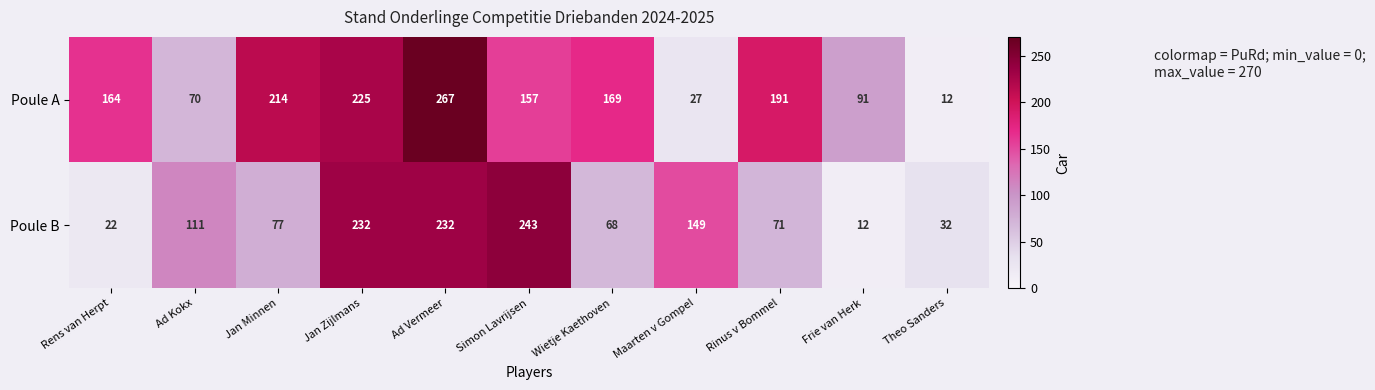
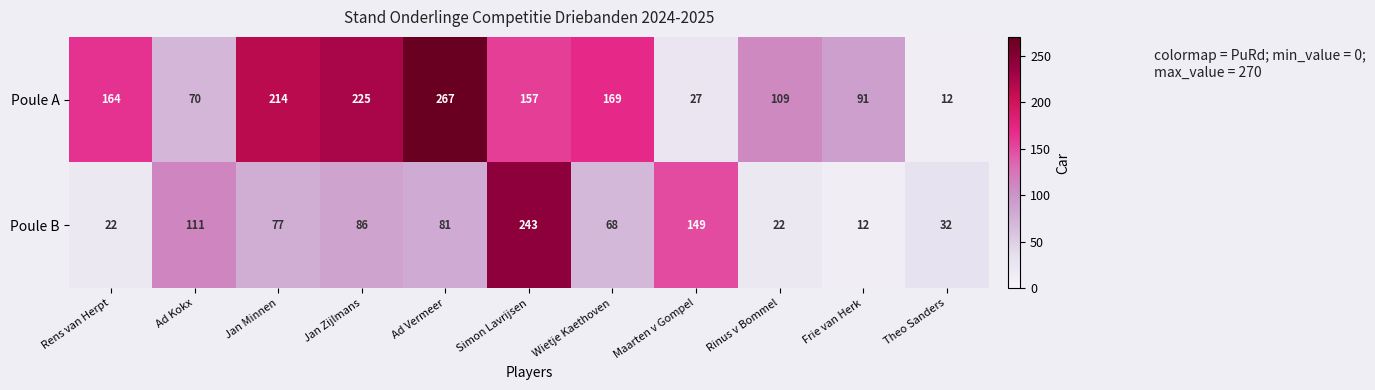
Poule A, Rinus v Bommel: 191 -> 109
Poule B, Jan Zijlmans: 232 -> 86
Poule B, Ad Vermeer: 232 -> 81
Poule B, Rinus v Bommel: 71 -> 22
